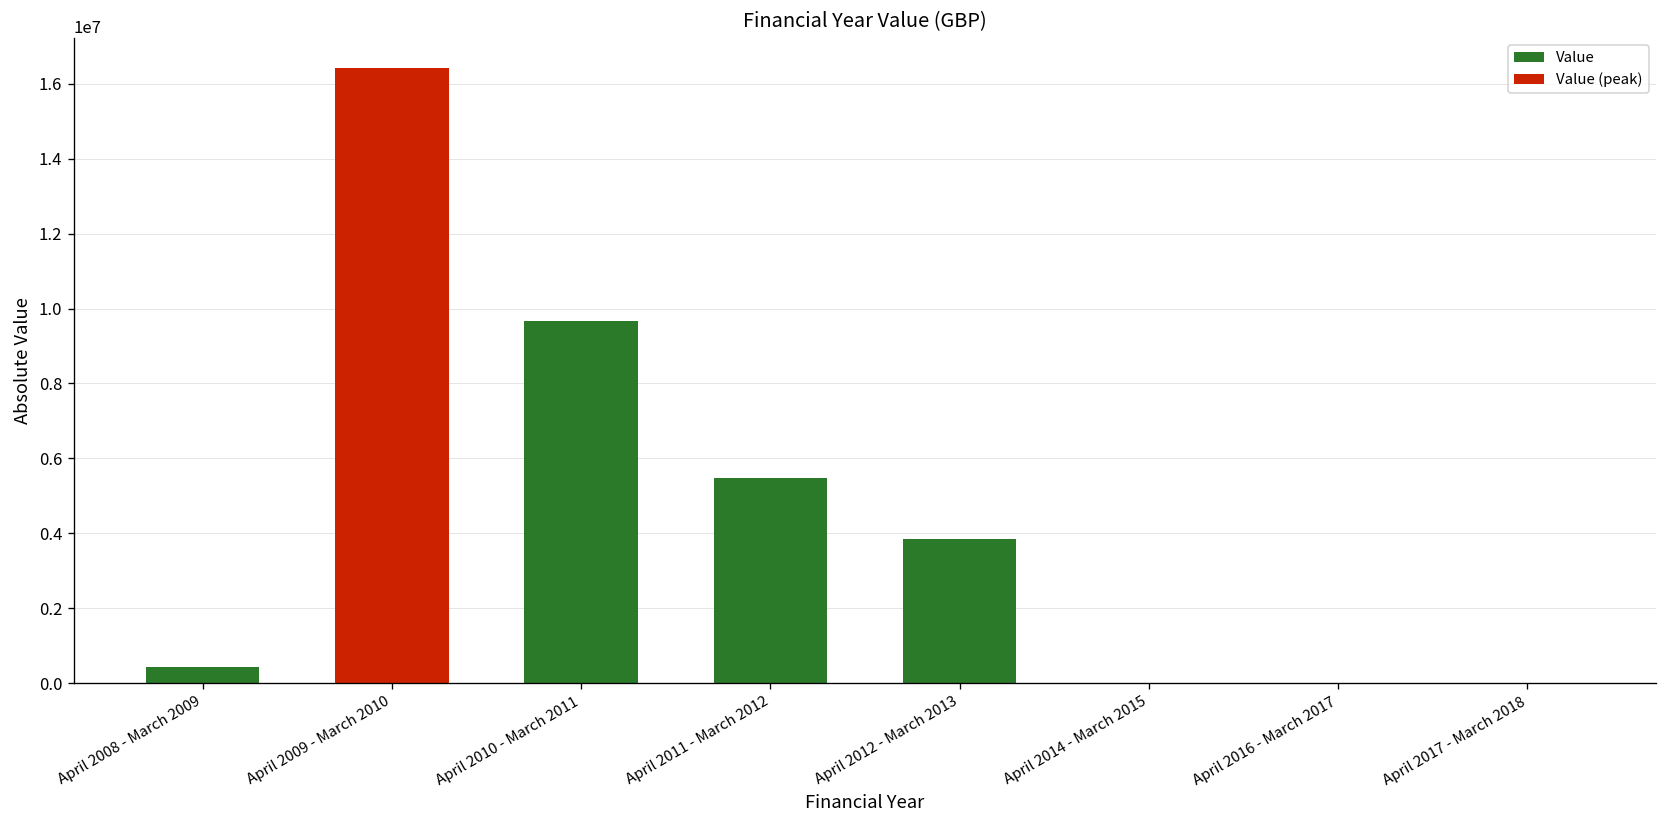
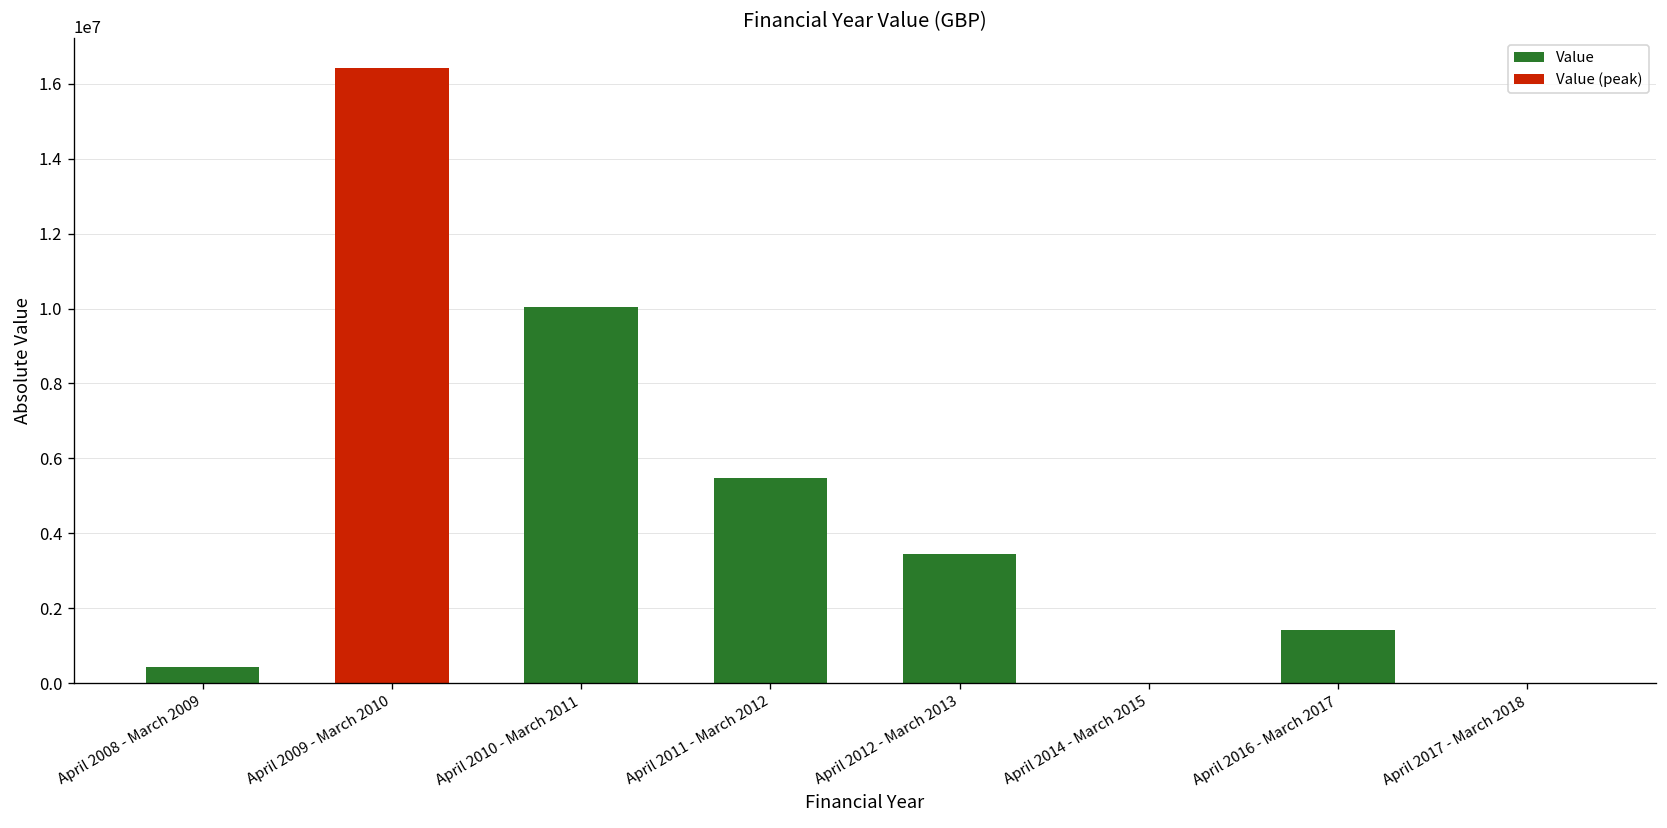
Value, April 2010 - March 2011: 9700000 -> 10000000
Value, April 2012 - March 2013: 3900000 -> 3400000
Value, April 2016 - March 2017: 0 -> 1400000
